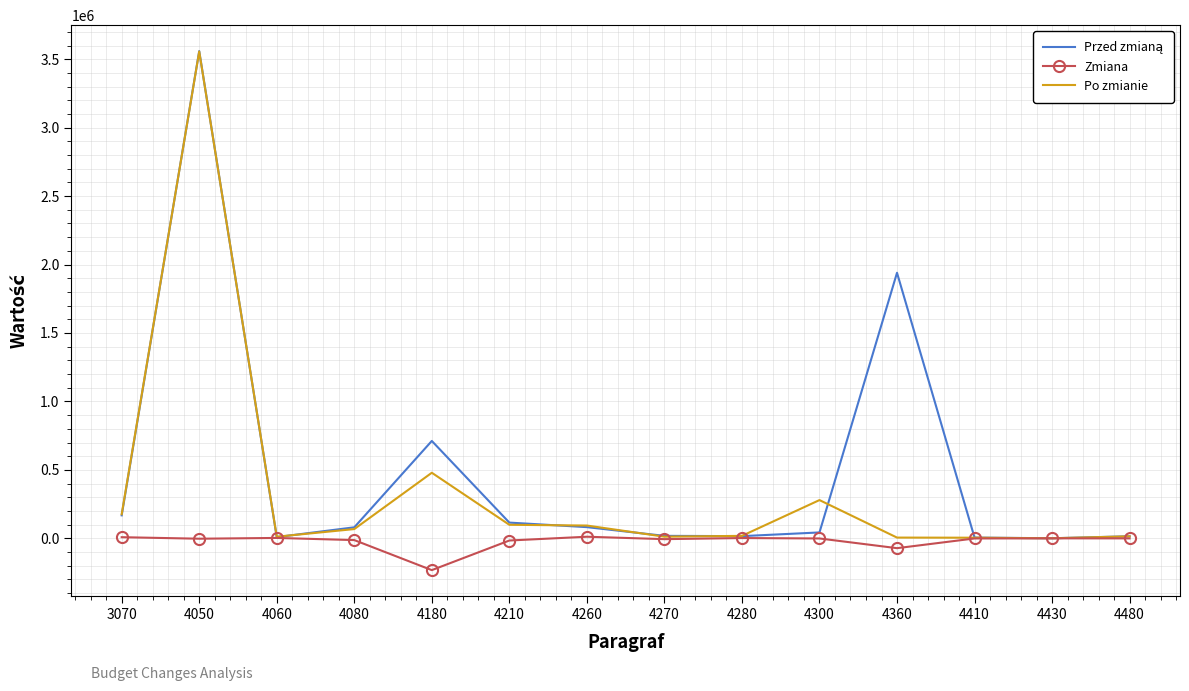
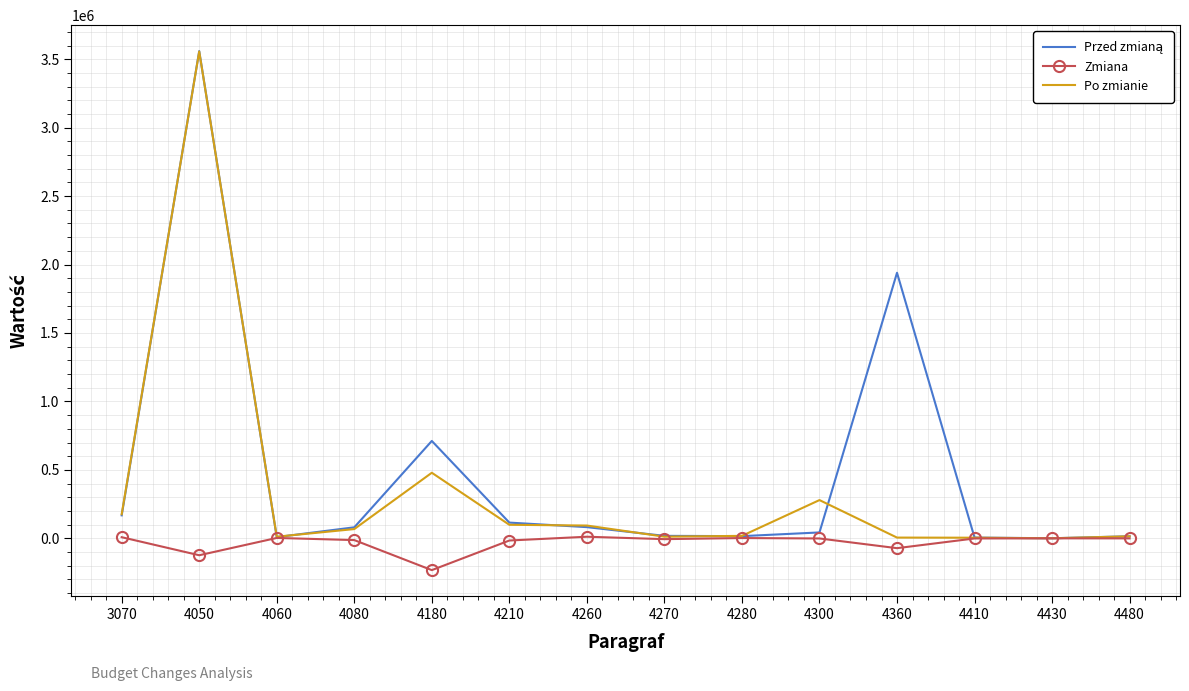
Zmiana, 4050: 0 -> -120000
